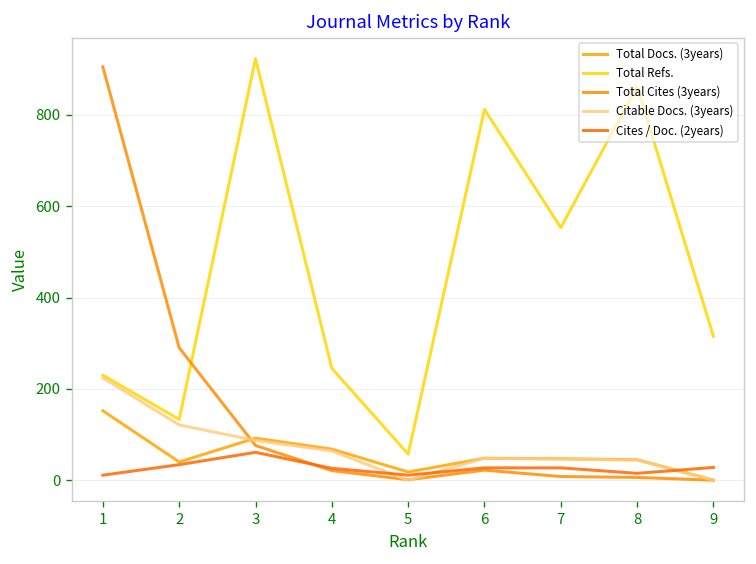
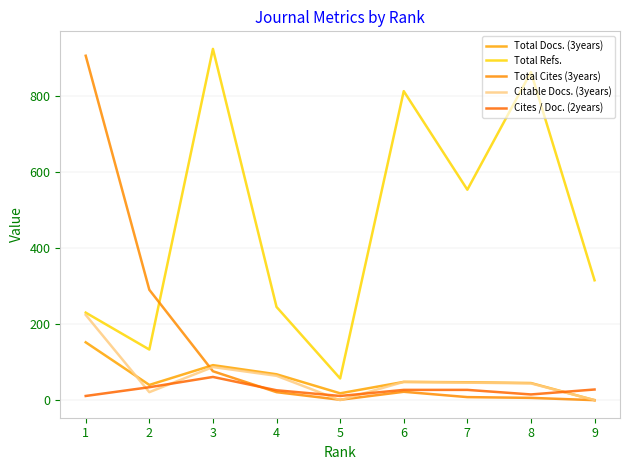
Citable Docs. (3years), 2: 120 -> 20
